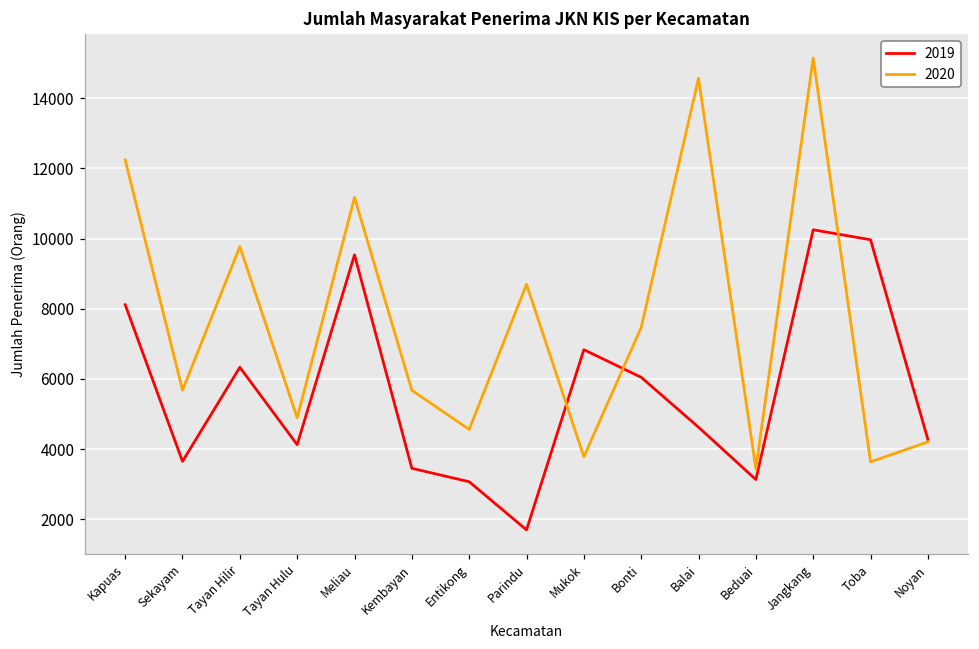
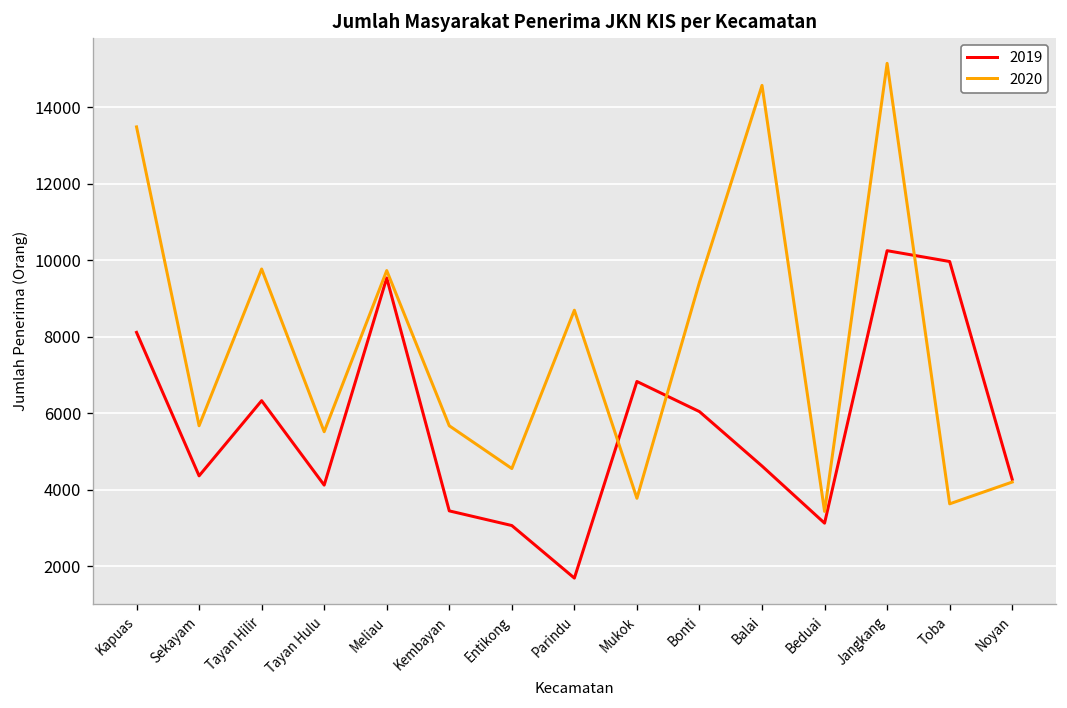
2020, Kapuas: 12200 -> 13500
2019, Sekayam: 3700 -> 4400
2020, Tayan Hulu: 4900 -> 5500
2020, Meliau: 11200 -> 9700
2020, Bonti: 7500 -> 9400
